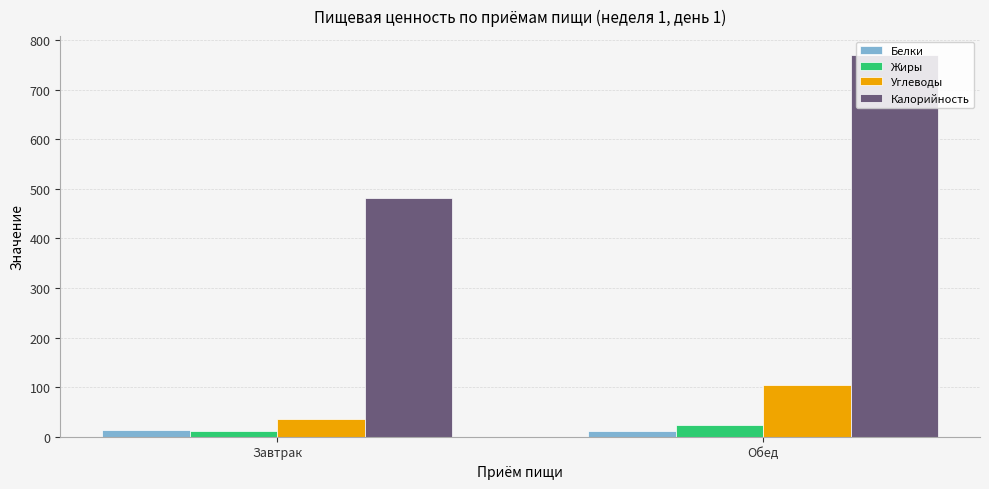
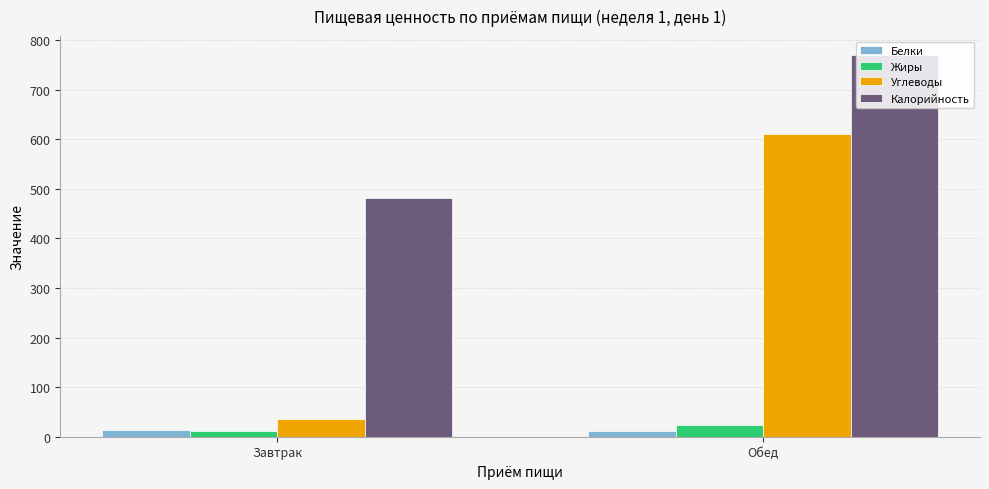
Углеводы, Обед: 100 -> 610
